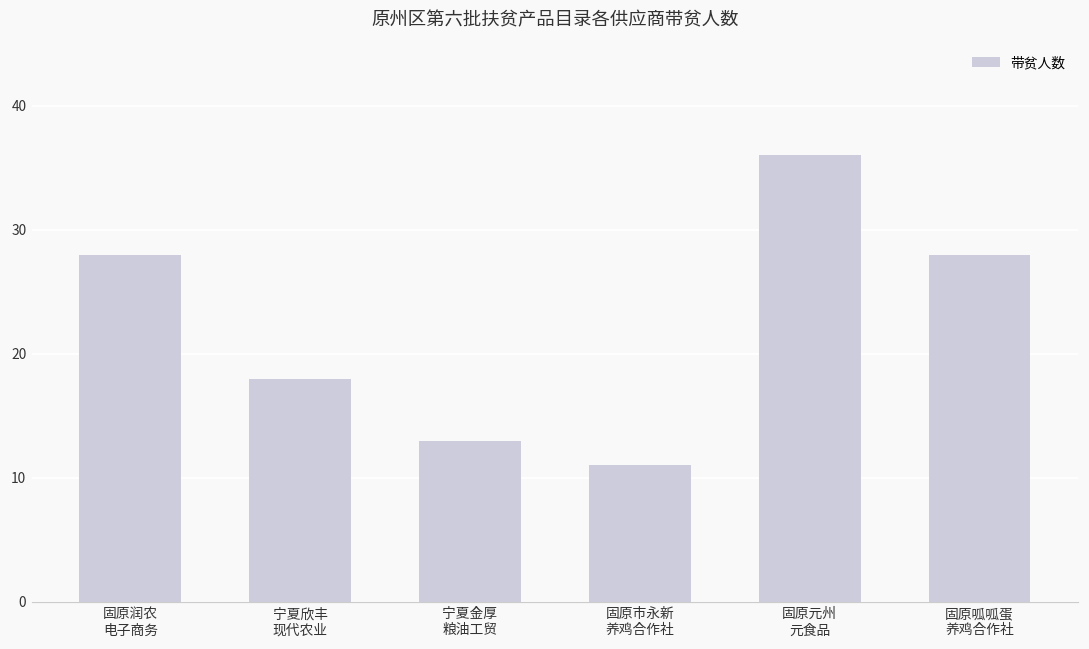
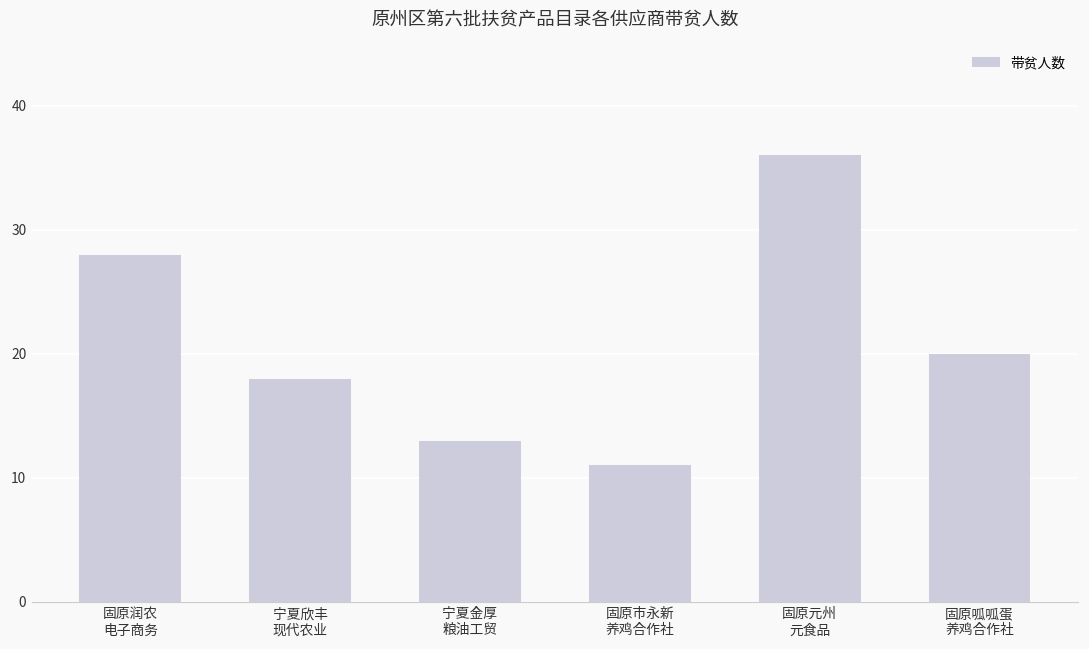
固原呱呱蛋 养鸡合作社: 28 -> 20
